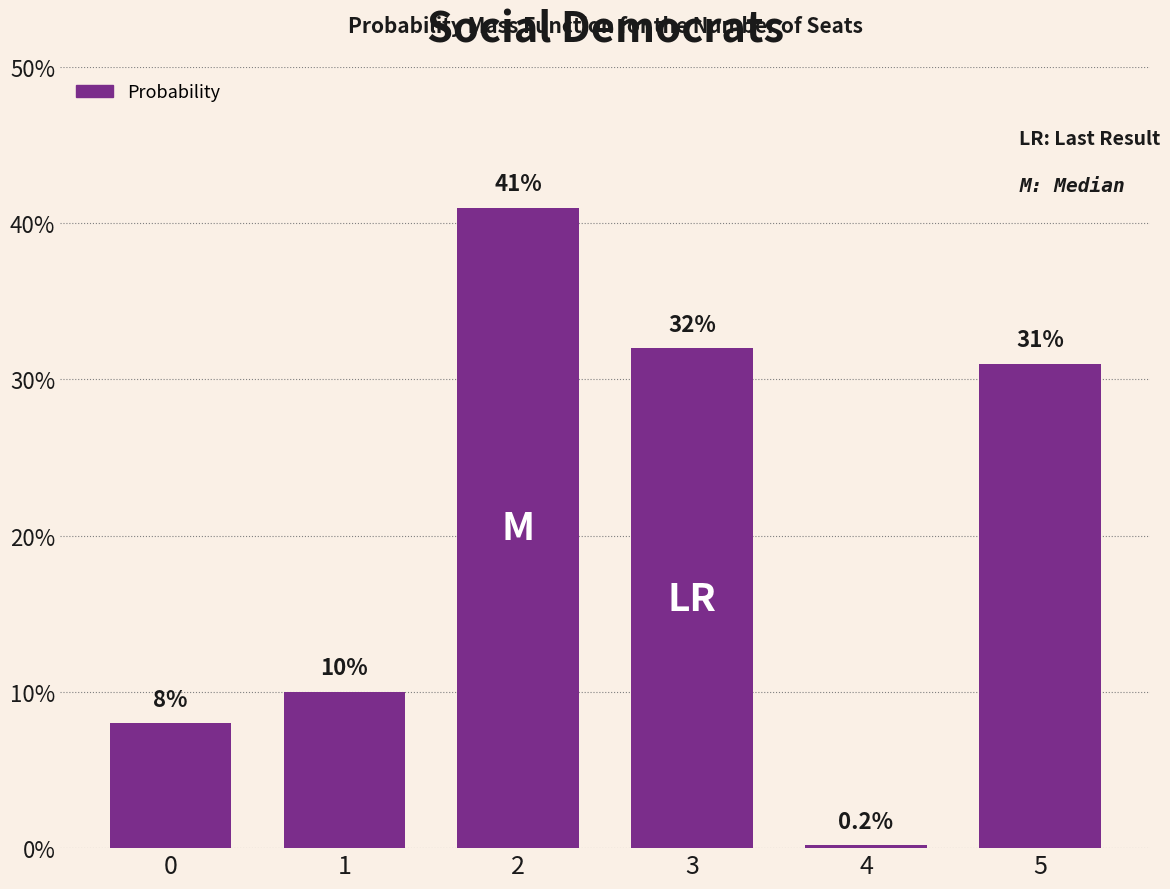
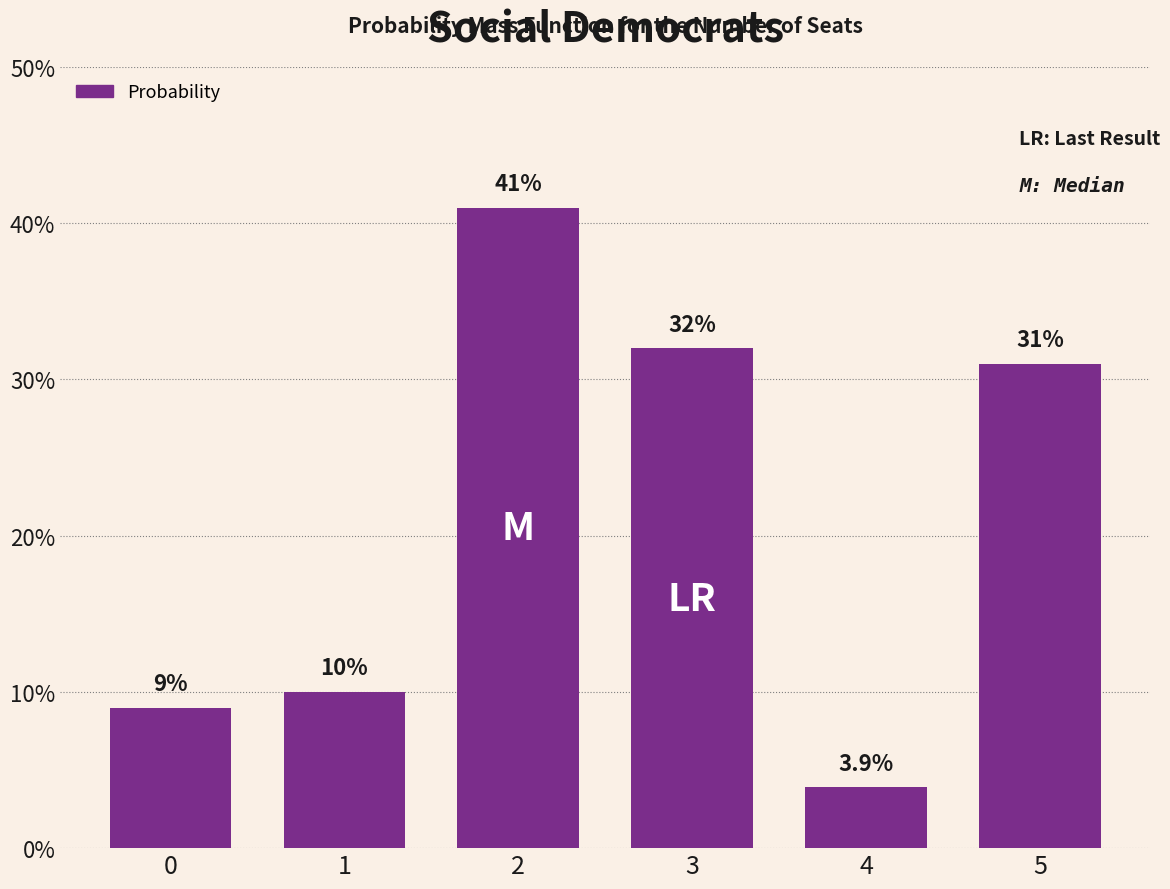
0: 8% -> 9%
4: 0.2% -> 3.9%
